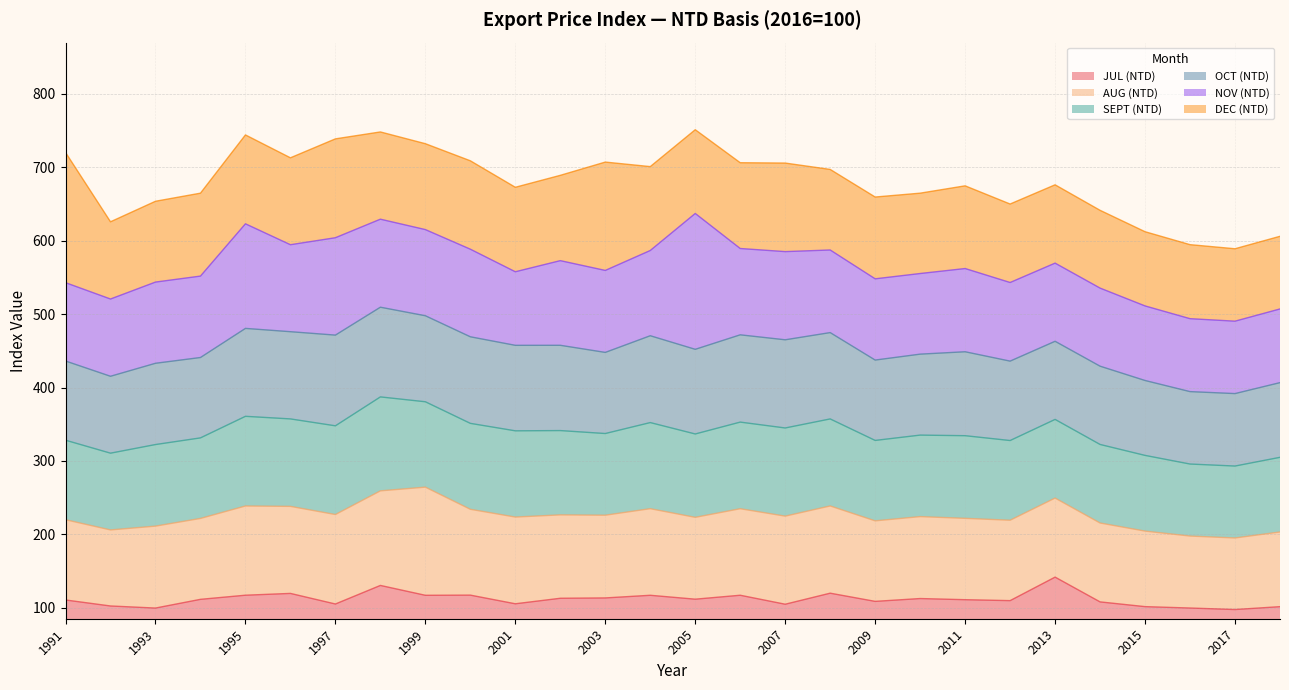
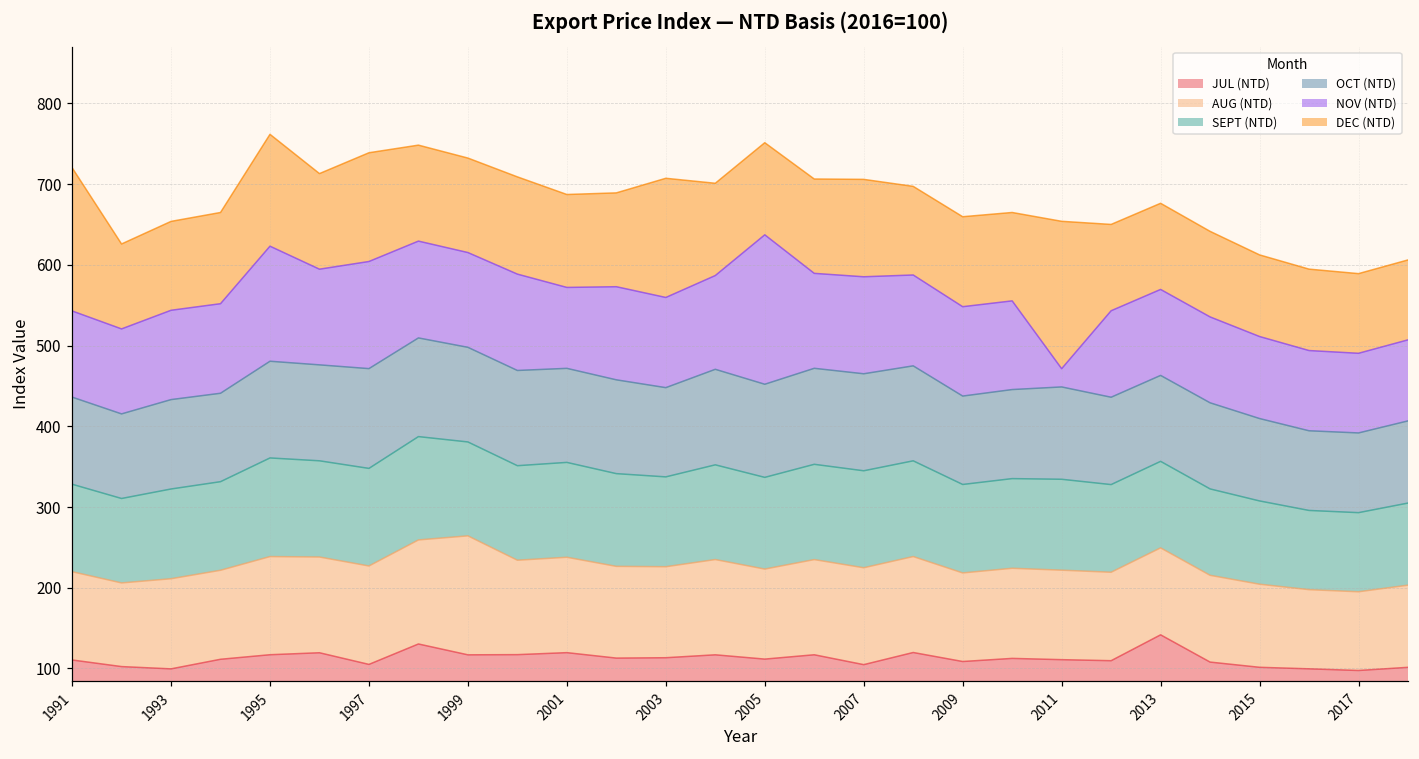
DEC (NTD), 1995: 120 -> 140
JUL (NTD), 2001: 110 -> 120
NOV (NTD), 2011: 110 -> 20
DEC (NTD), 2011: 110 -> 180
